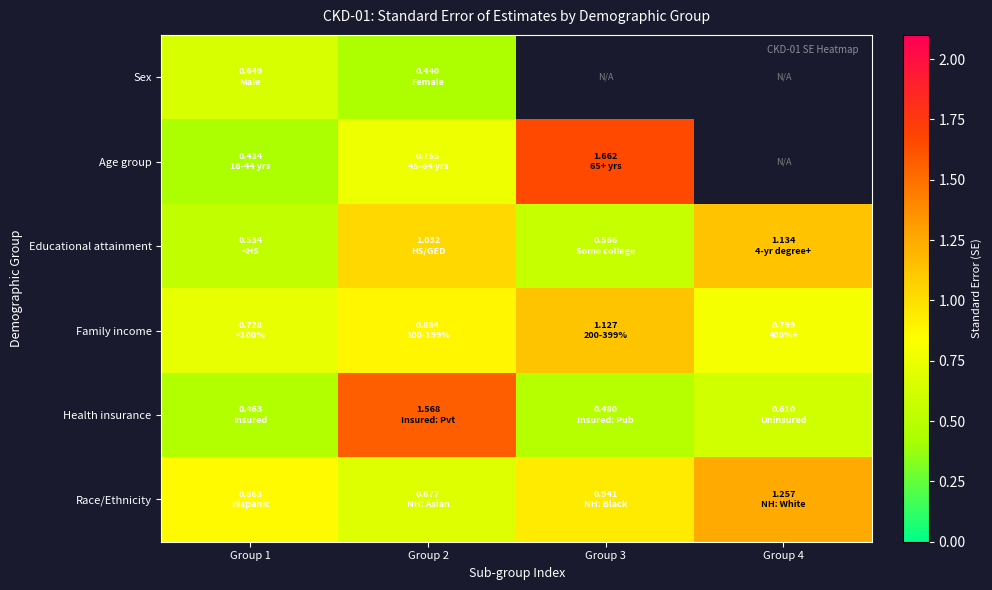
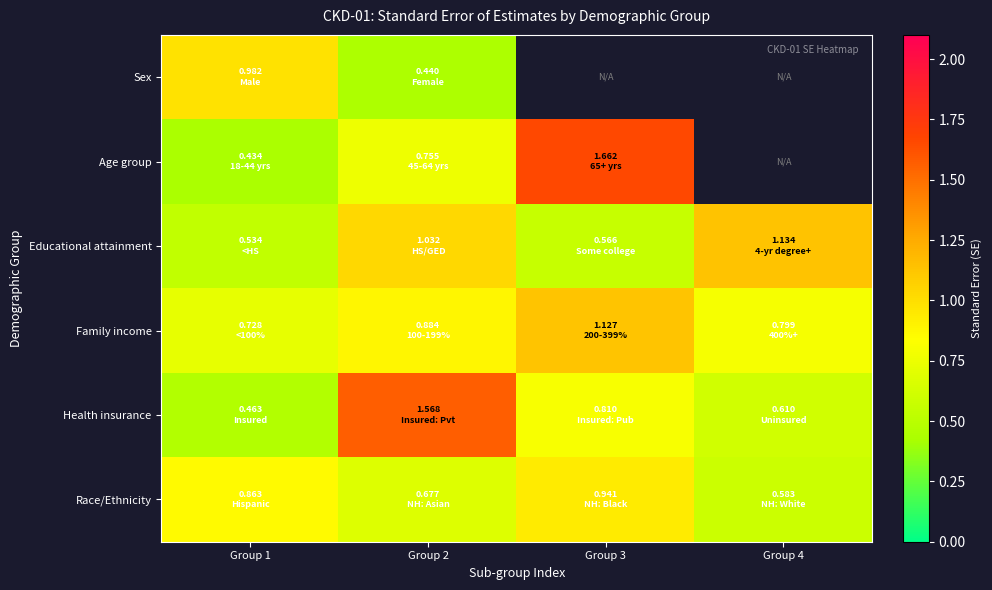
Sex, Group 1: 0.649 -> 0.982
Health insurance, Group 3: 0.480 -> 0.810
Race/Ethnicity, Group 4: 1.257 -> 0.583
